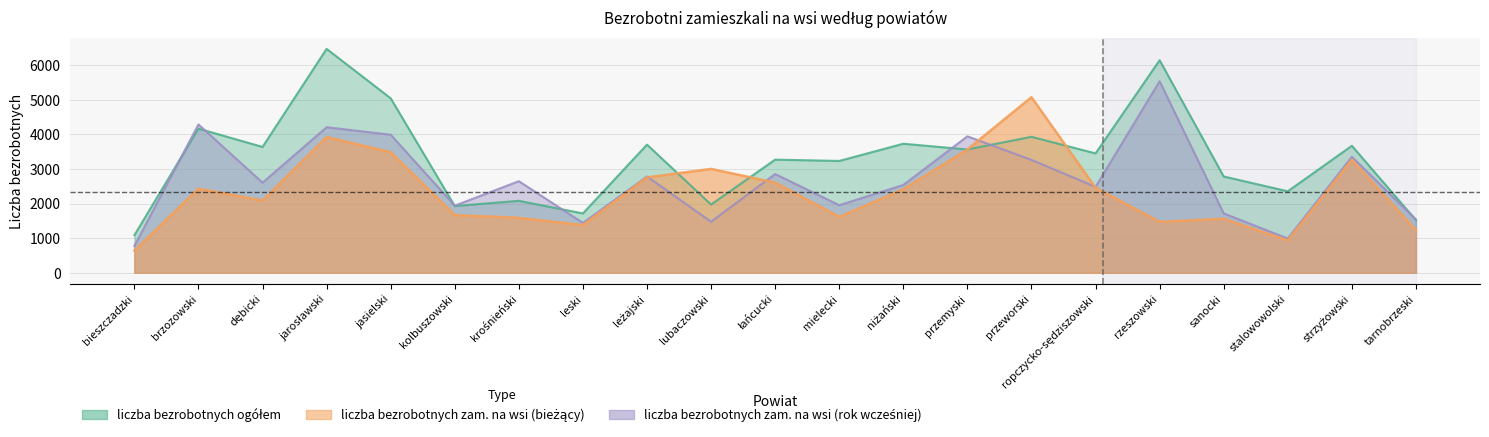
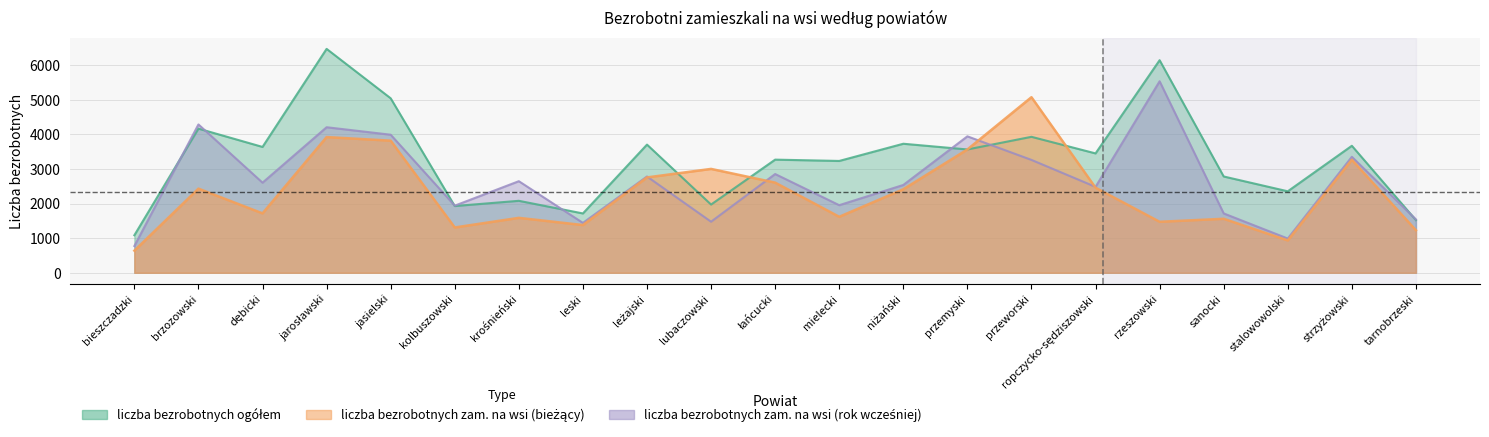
liczba bezrobotnych zam. na wsi (bieżący), dębicki: 2100 -> 1700
liczba bezrobotnych zam. na wsi (bieżący), jasielski: 3500 -> 3800
liczba bezrobotnych zam. na wsi (bieżący), kolbuszowski: 1700 -> 1300
